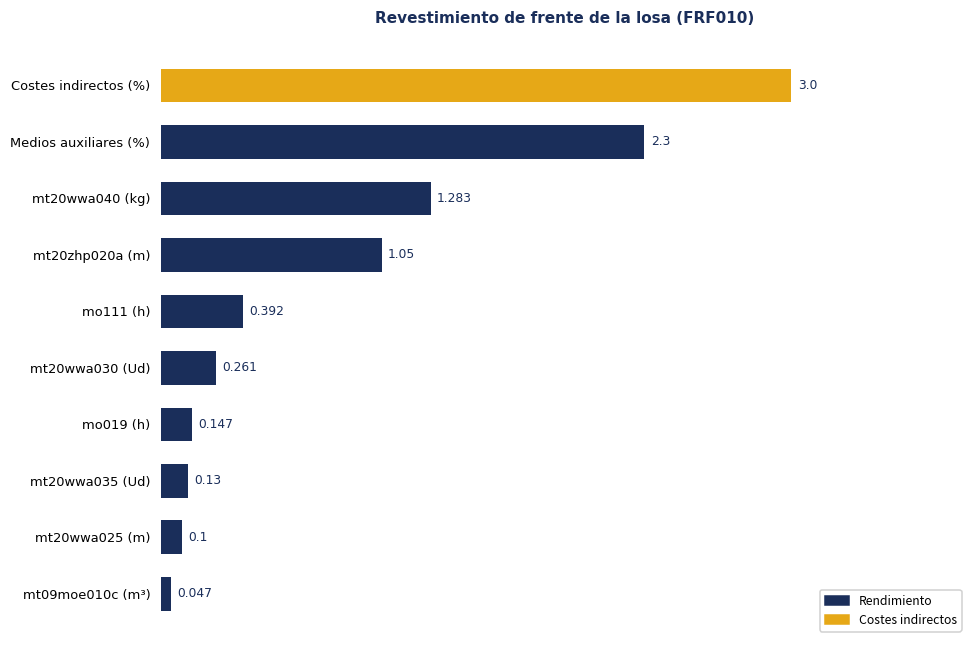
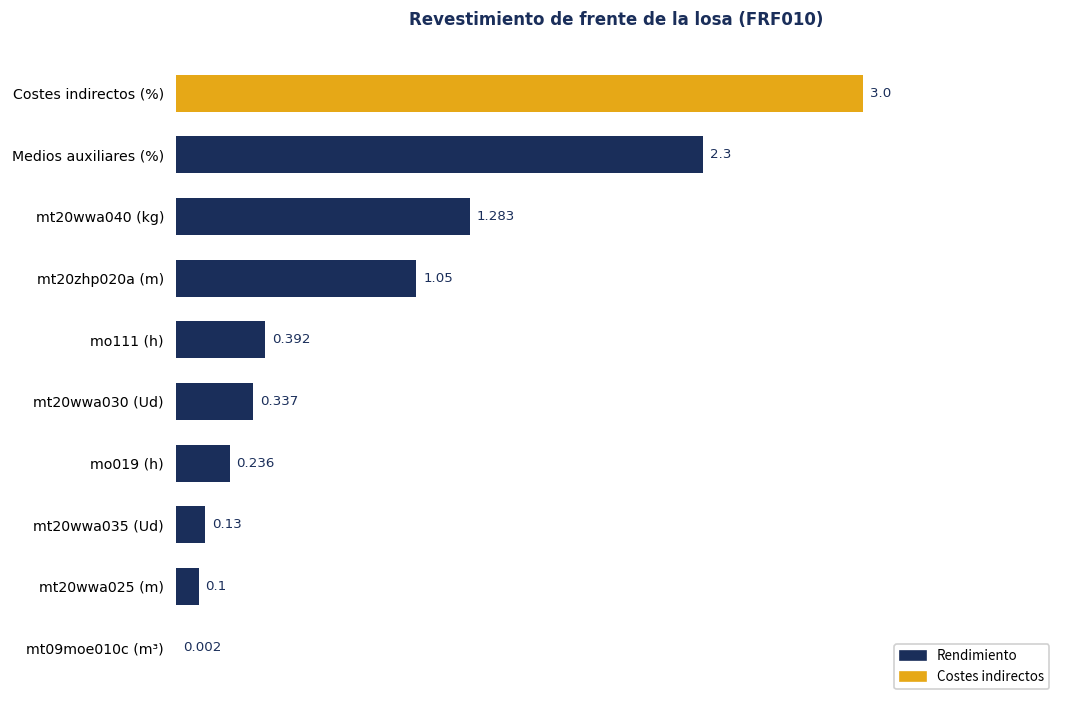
mt20wwa030 (Ud): 0.261 -> 0.337
mo019 (h): 0.147 -> 0.236
mt09moe010c (m³): 0.047 -> 0.002
